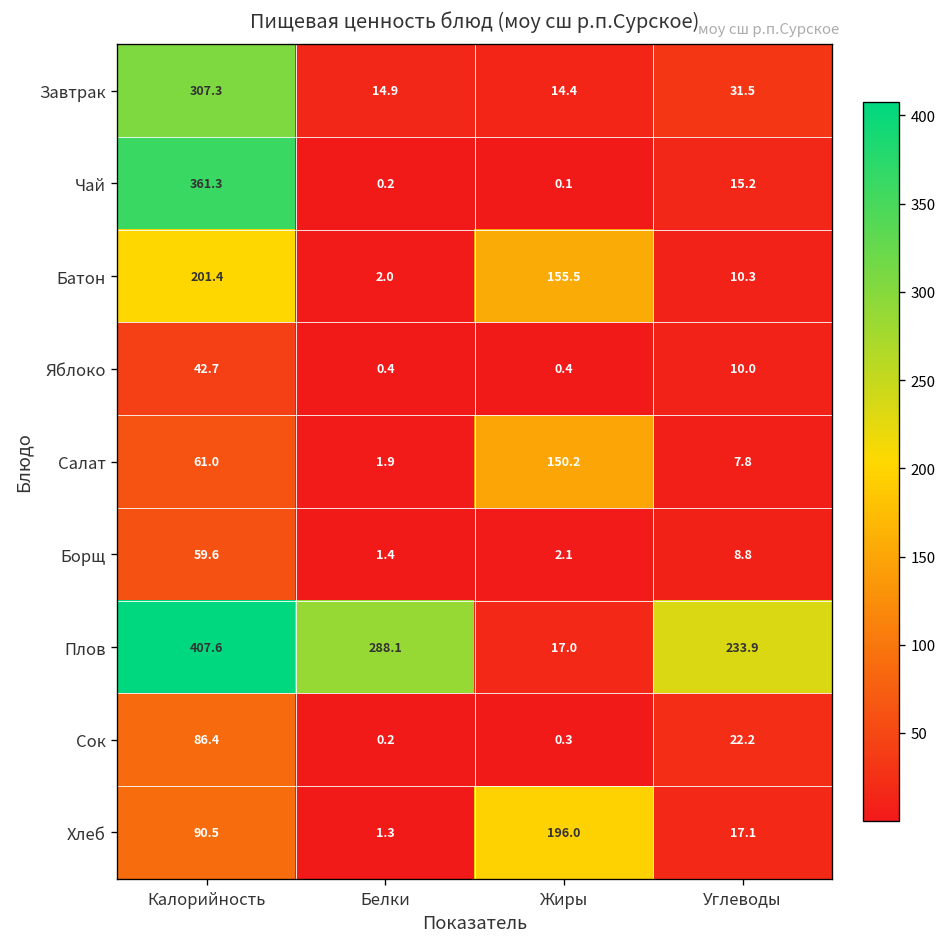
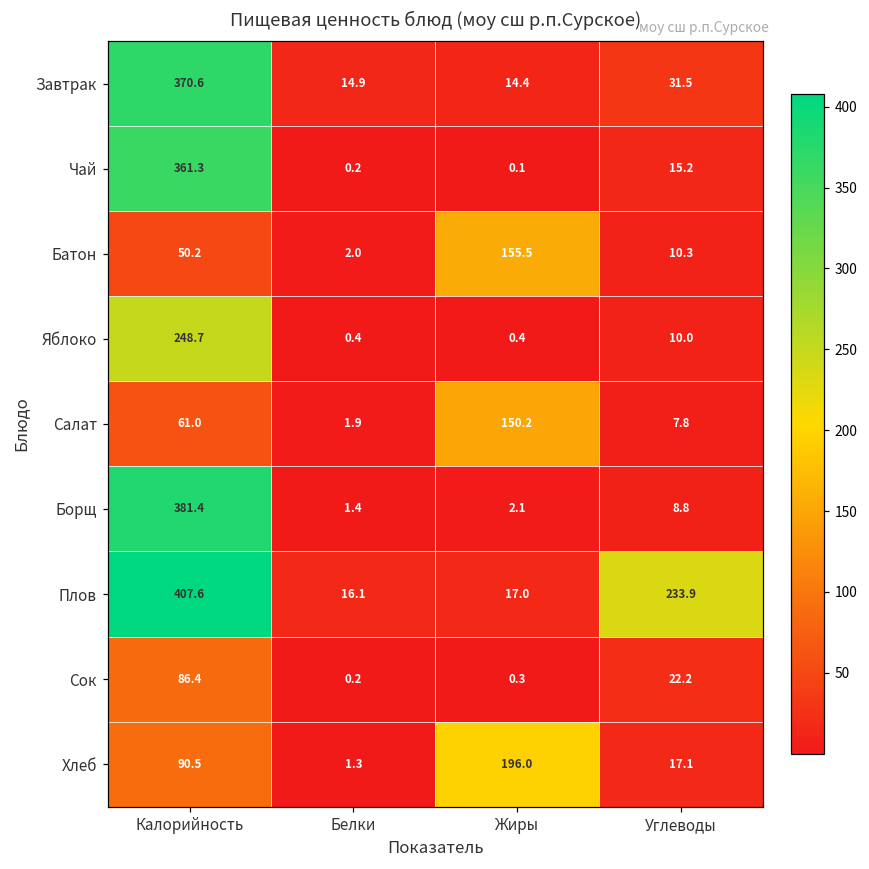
Завтрак, Калорийность: 307.3 -> 370.6
Батон, Калорийность: 201.4 -> 50.2
Яблоко, Калорийность: 42.7 -> 248.7
Борщ, Калорийность: 59.6 -> 381.4
Плов, Белки: 288.1 -> 16.1
